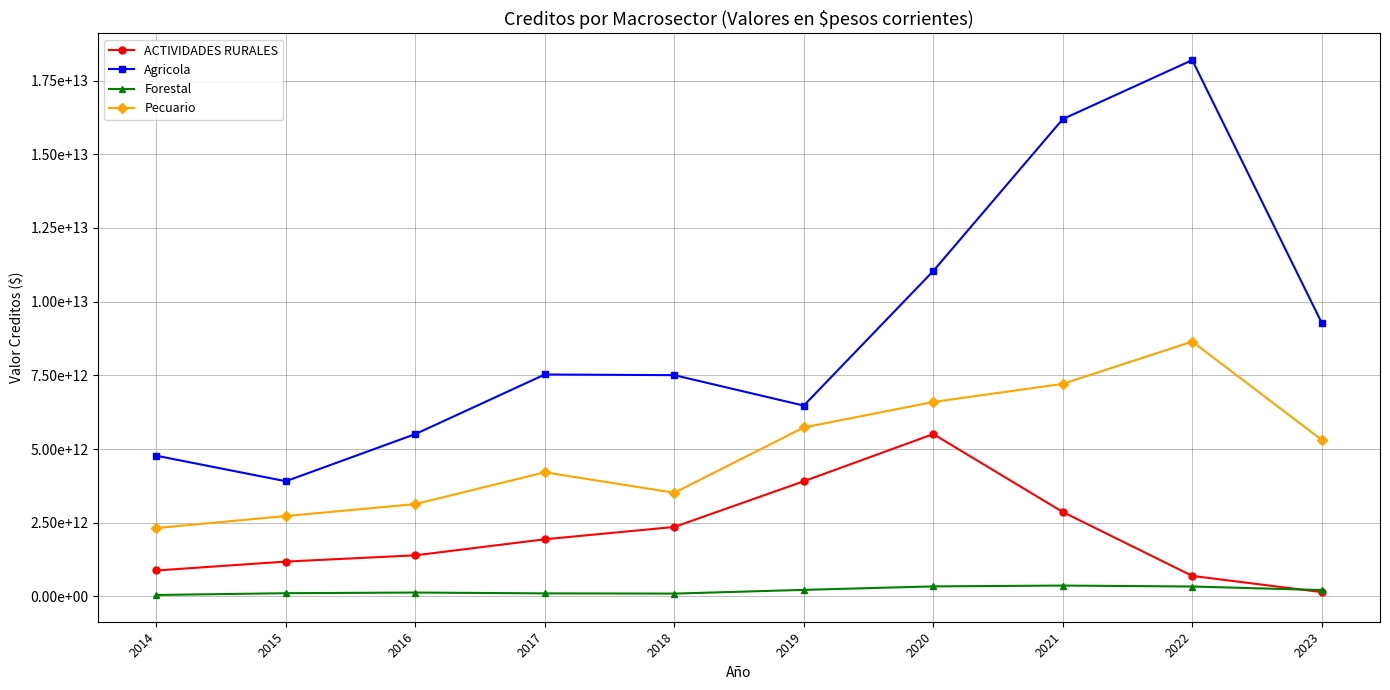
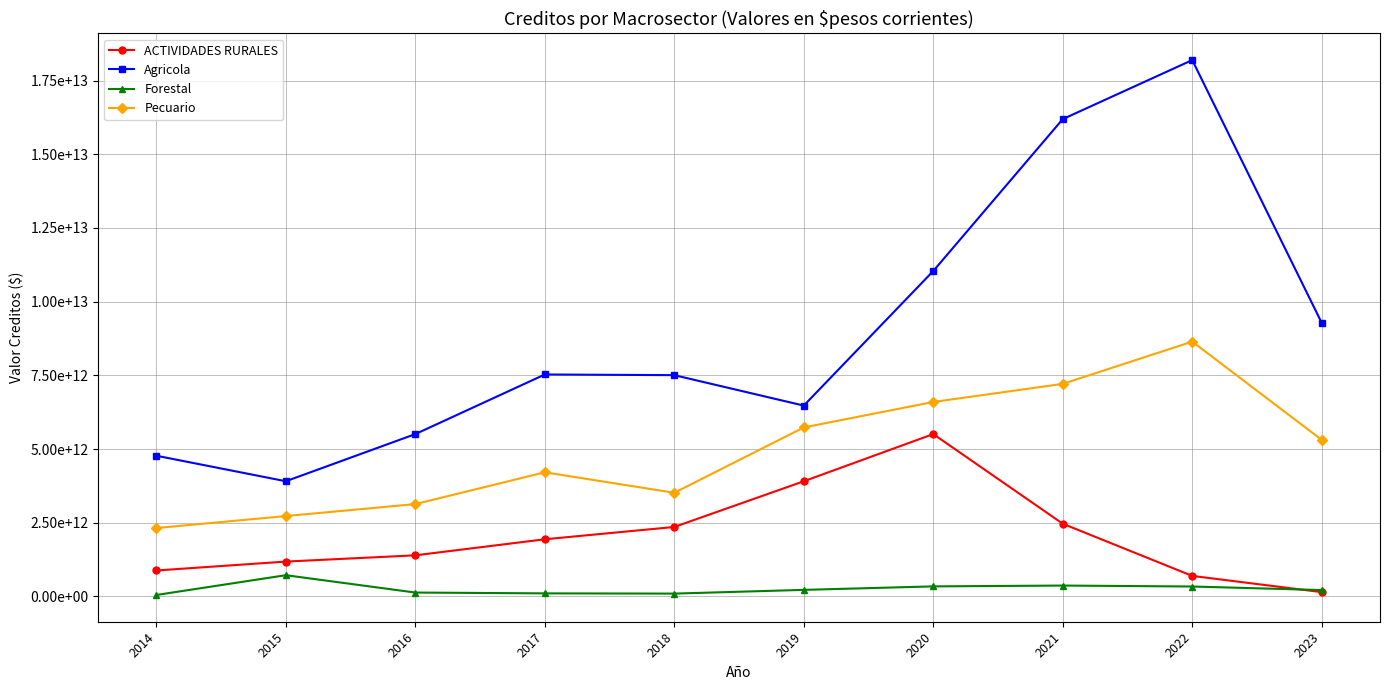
Forestal, 2015: 100000000000 -> 700000000000
ACTIVIDADES RURALES, 2021: 2900000000000 -> 2500000000000
